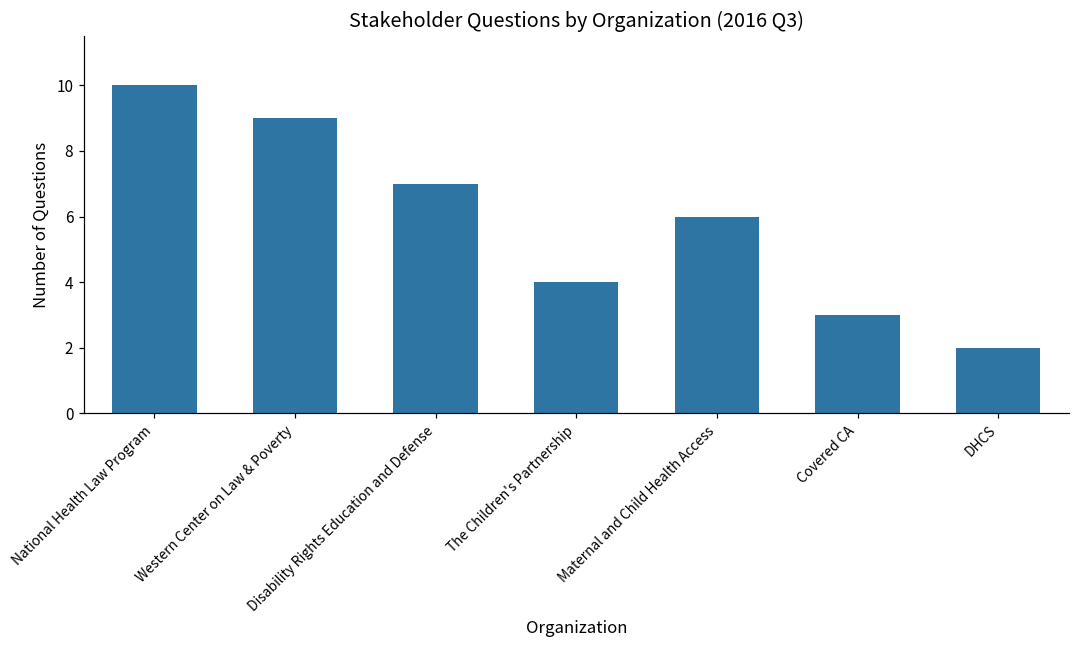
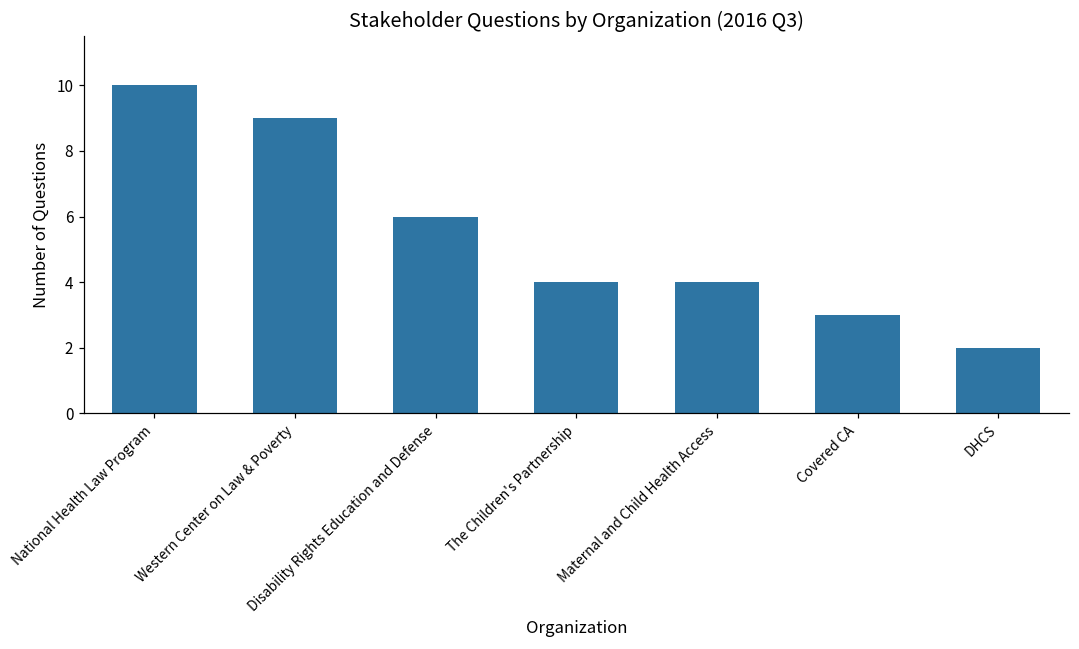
Disability Rights Education and Defense: 7 -> 6
Maternal and Child Health Access: 6 -> 4
